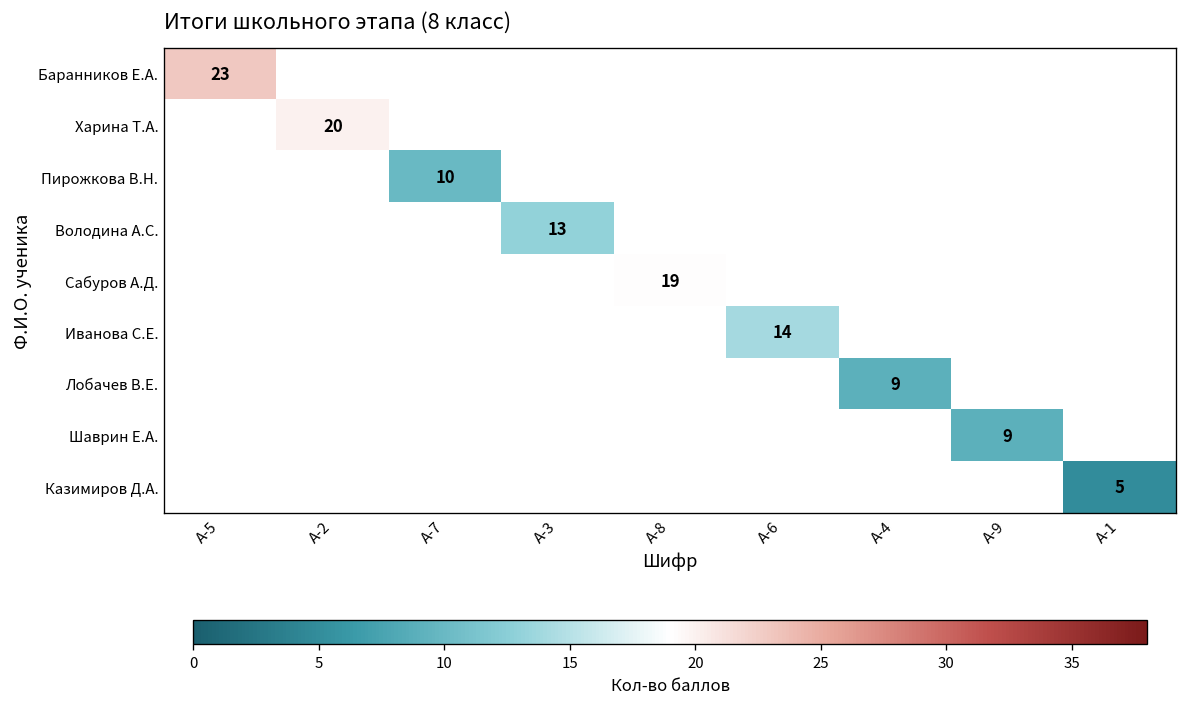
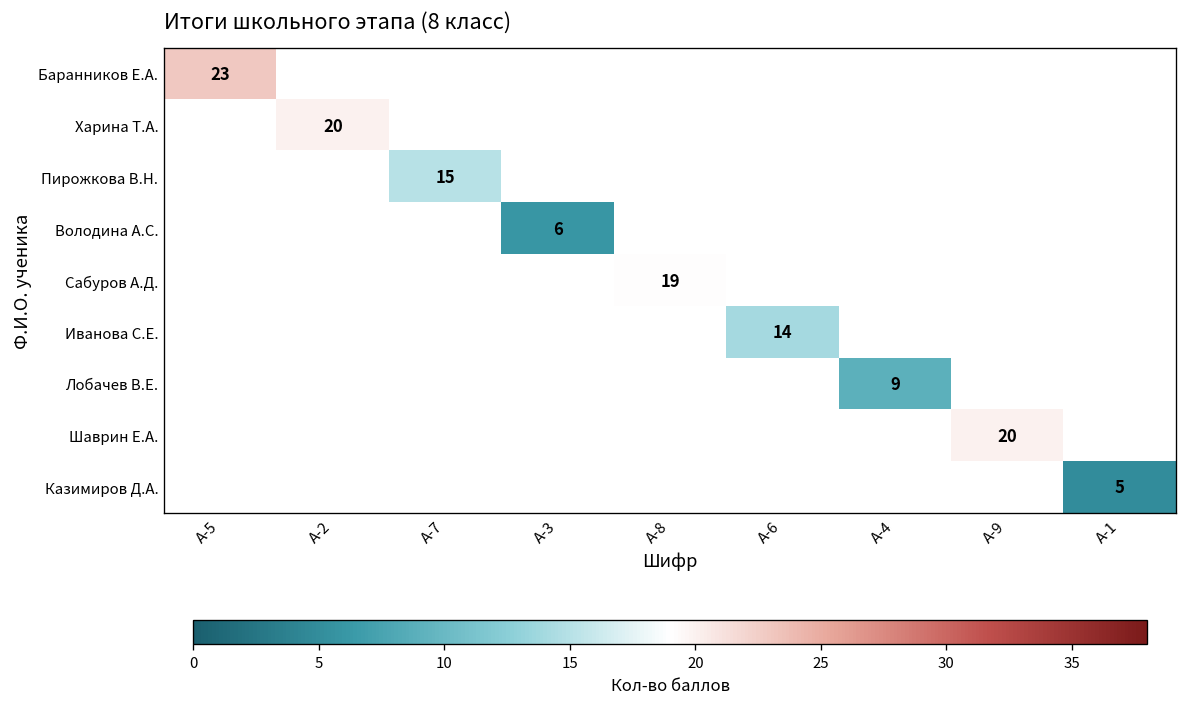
Пирожкова В.Н., А-7: 10 -> 15
Володина А.С., А-3: 13 -> 6
Шаврин Е.А., А-9: 9 -> 20
